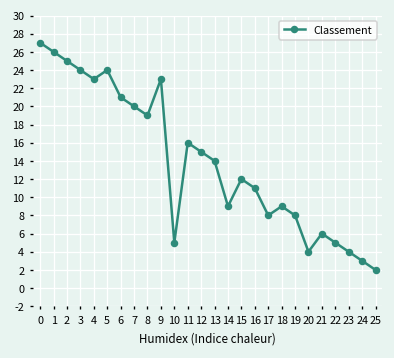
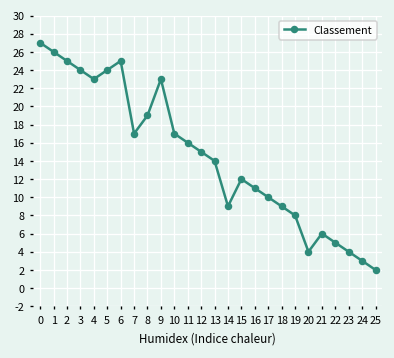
6: 21 -> 25
7: 20 -> 17
10: 5 -> 17
17: 8 -> 10
